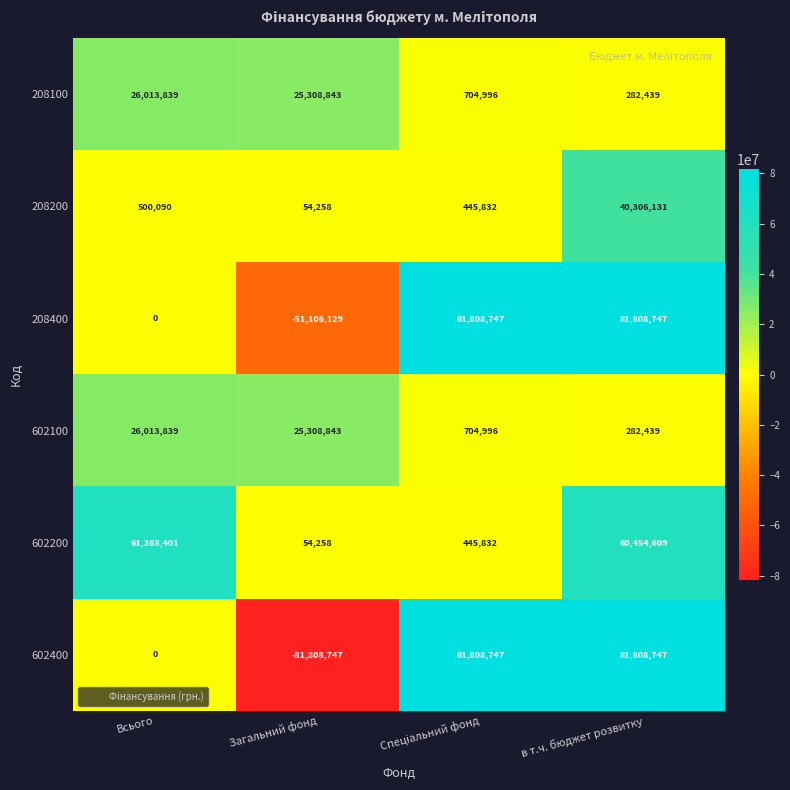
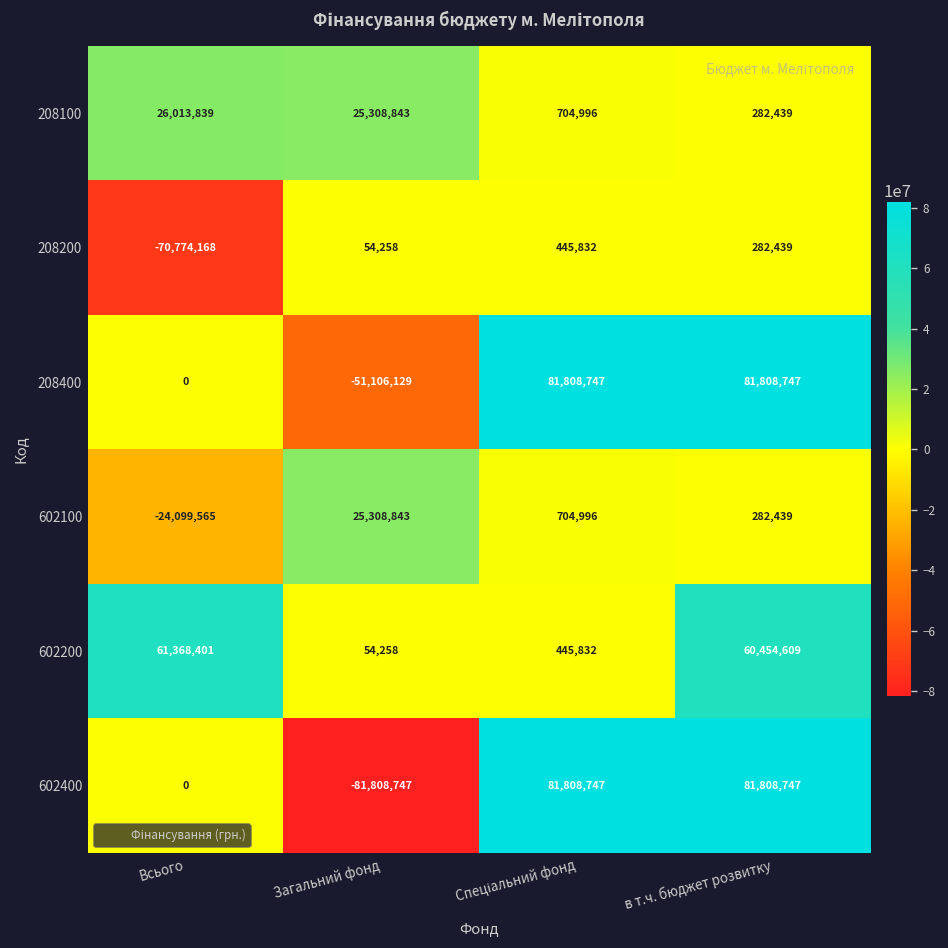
208200, Всього: 500,090 -> -70,774,168
208200, в т.ч. бюджет розвитку: 40,306,131 -> 282,439
602100, Всього: 26,013,839 -> -24,099,565
